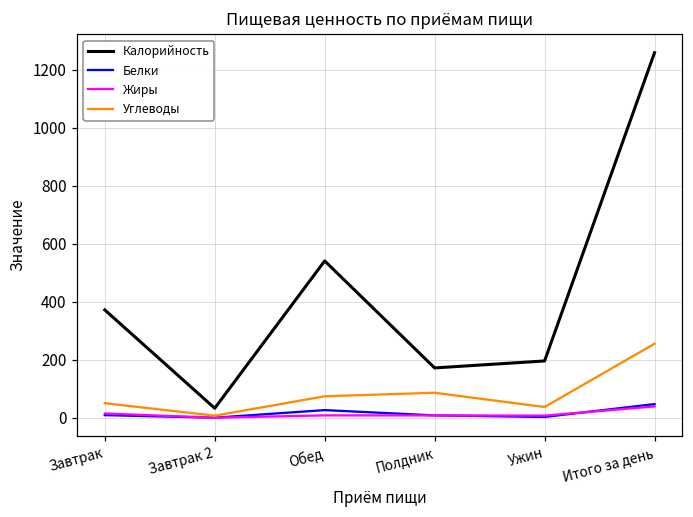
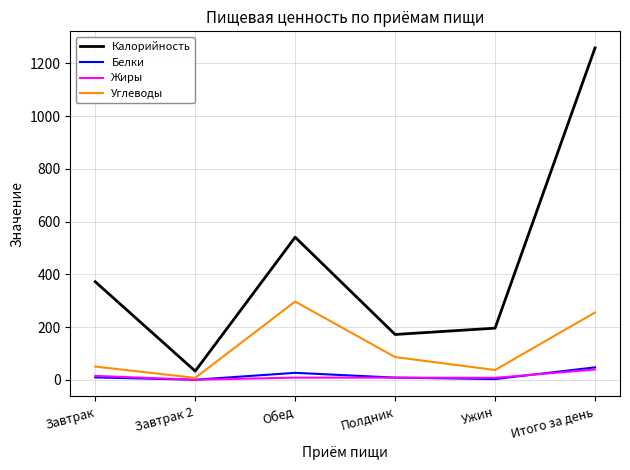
Углеводы, Обед: 70 -> 300
